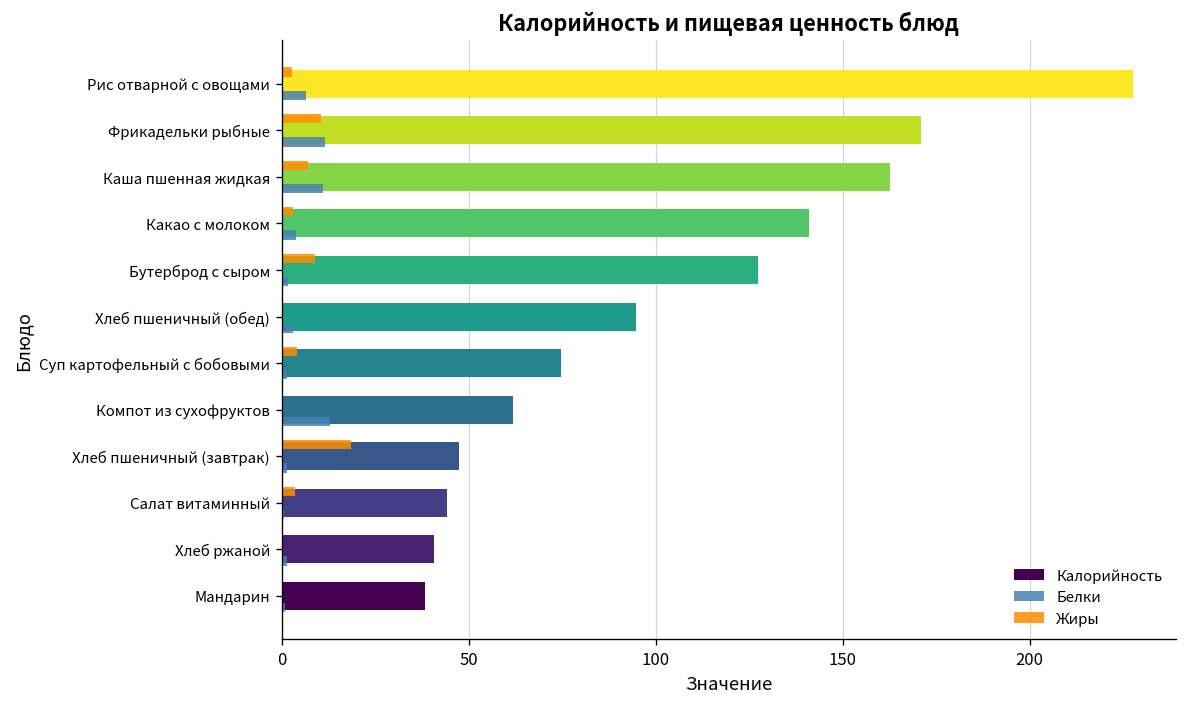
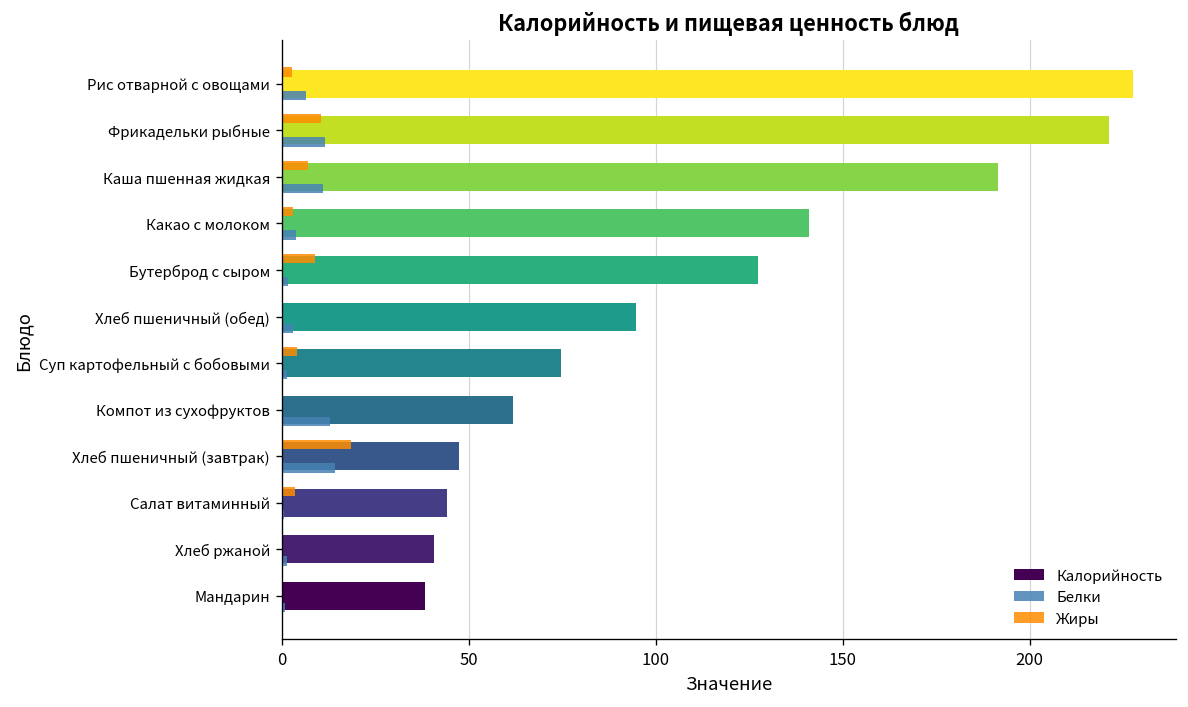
Калорийность, Фрикадельки рыбные: 171 -> 221
Калорийность, Каша пшенная жидкая: 163 -> 191
Белки, Хлеб пшеничный (завтрак): 2 -> 14
